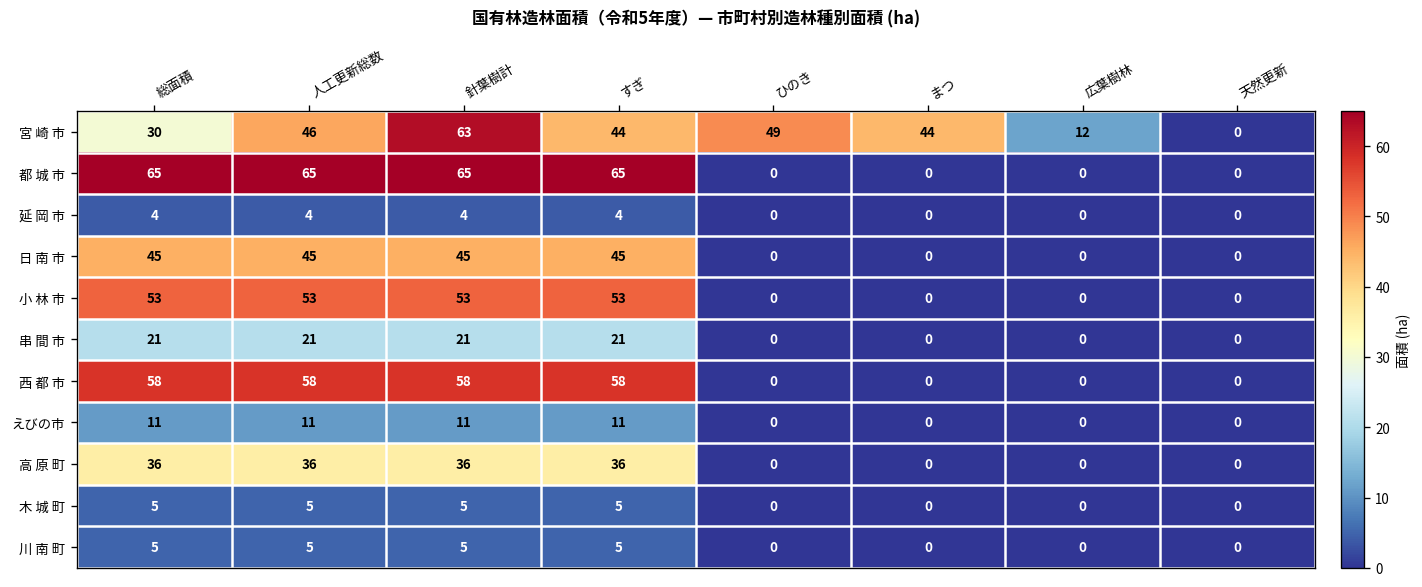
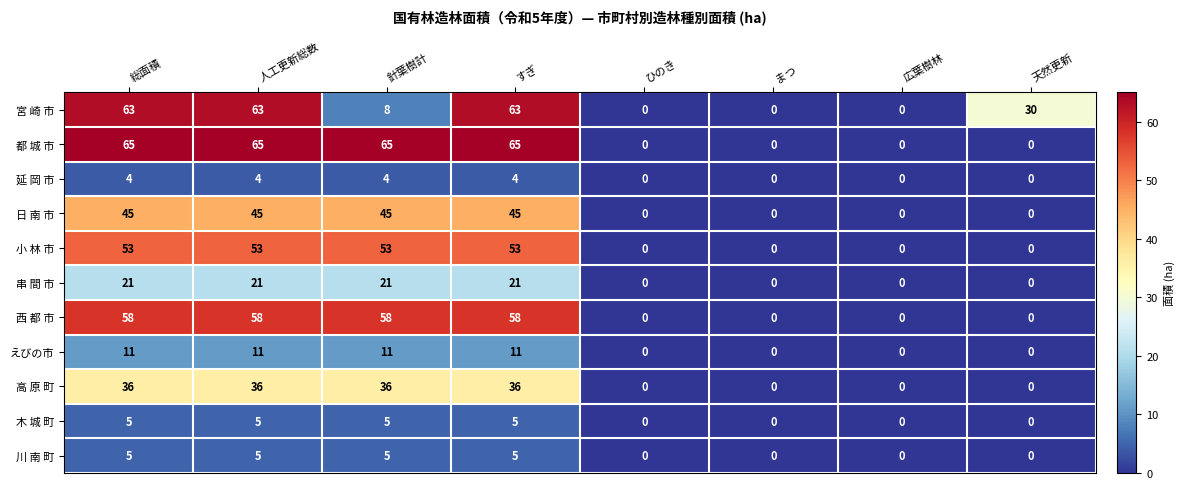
宮 崎 市, 総面積: 30 -> 63
宮 崎 市, 人工更新総数: 46 -> 63
宮 崎 市, 針葉樹計: 63 -> 8
宮 崎 市, すぎ: 44 -> 63
宮 崎 市, ひのき: 49 -> 0
宮 崎 市, まつ: 44 -> 0
宮 崎 市, 広葉樹林: 12 -> 0
宮 崎 市, 天然更新: 0 -> 30
